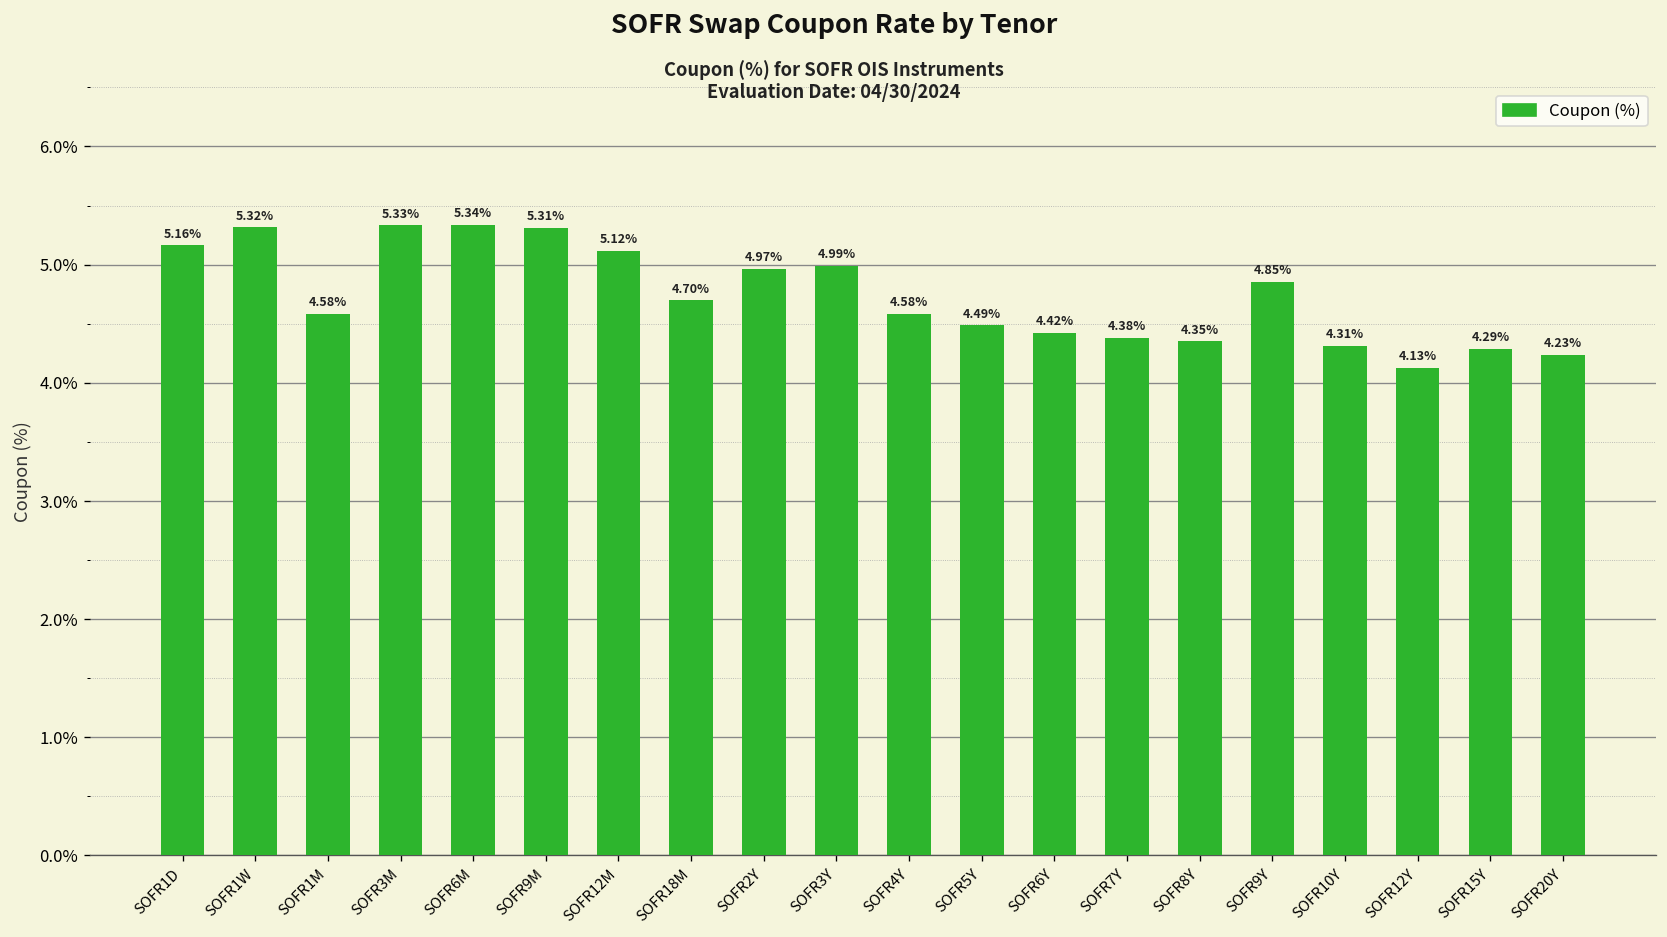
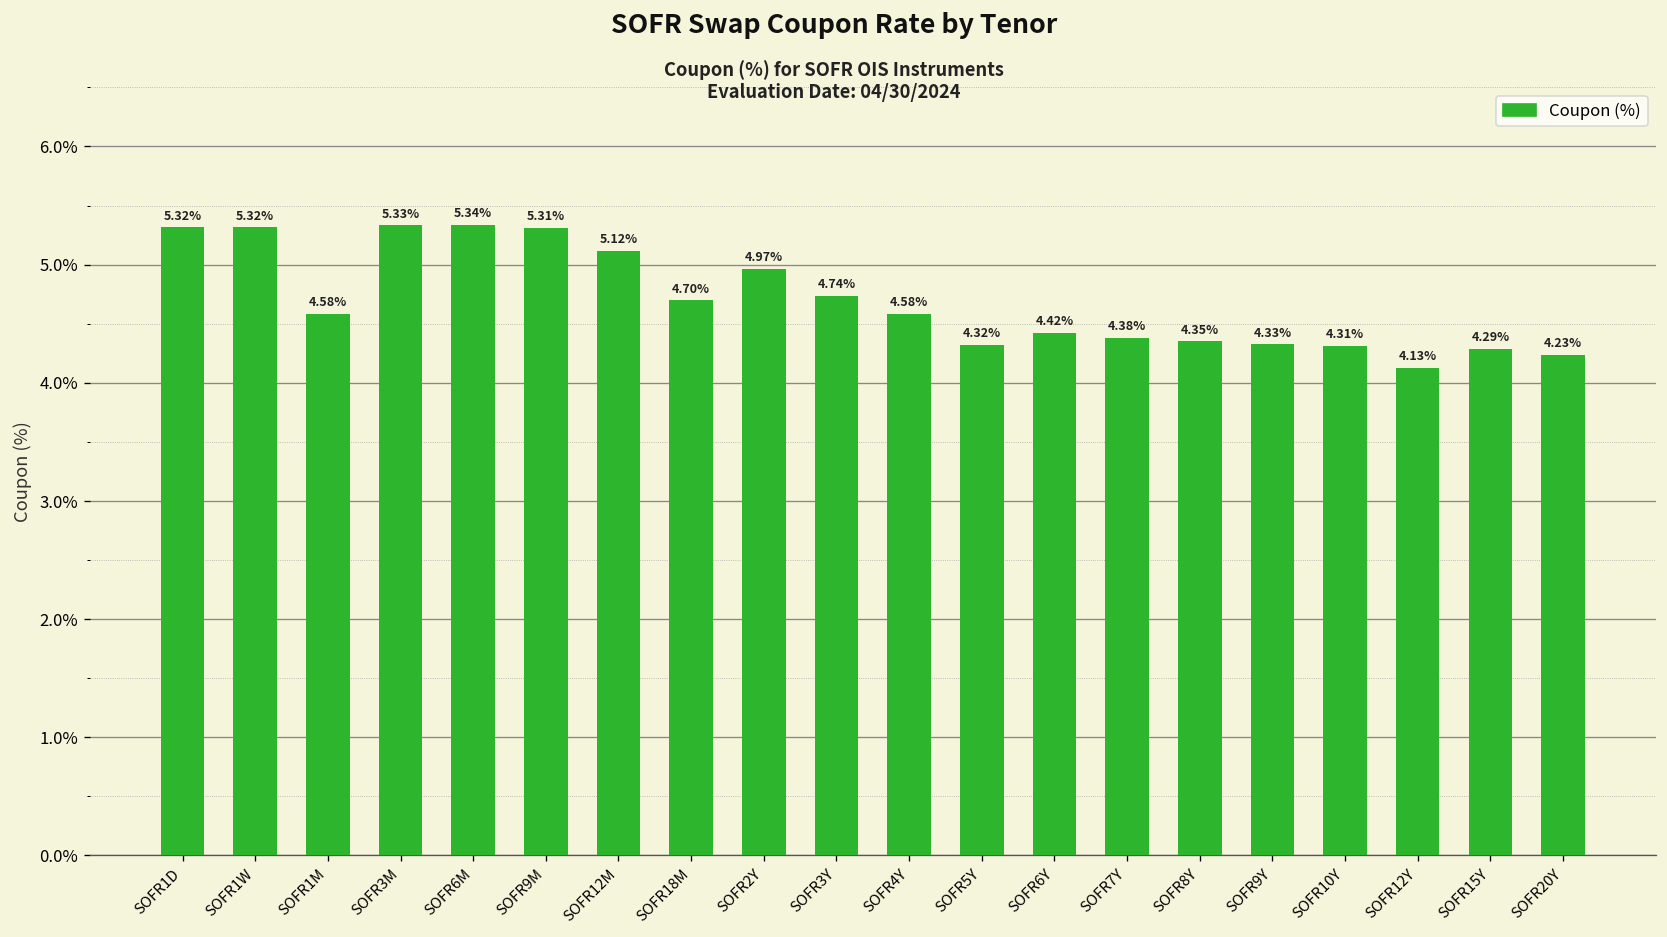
SOFR1D: 5.16% -> 5.32%
SOFR3Y: 4.99% -> 4.74%
SOFR5Y: 4.49% -> 4.32%
SOFR9Y: 4.85% -> 4.33%
